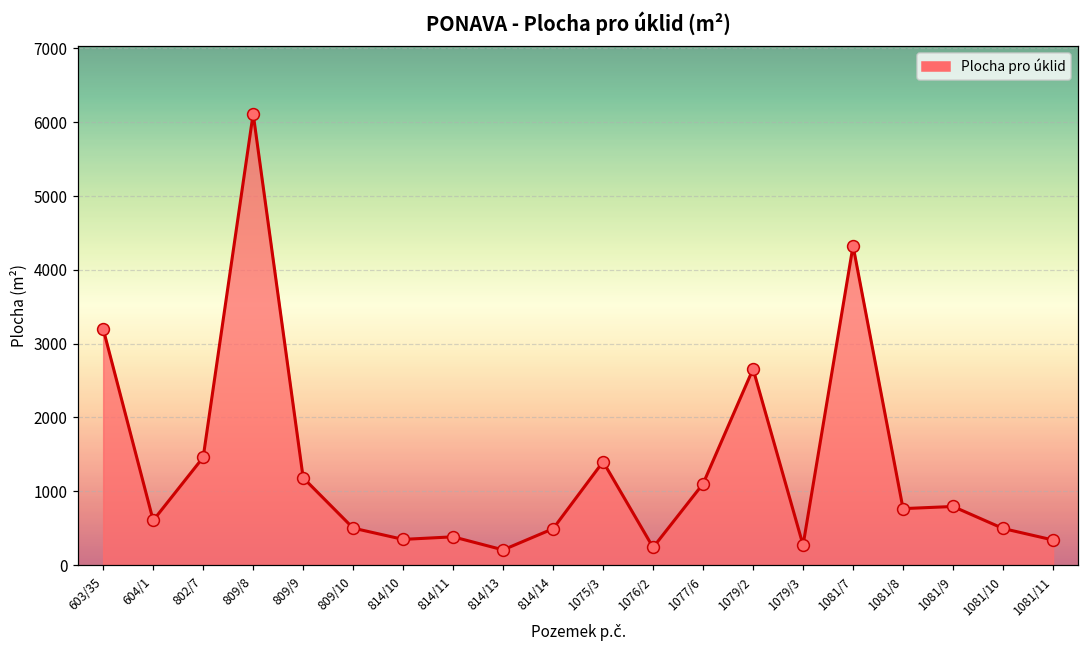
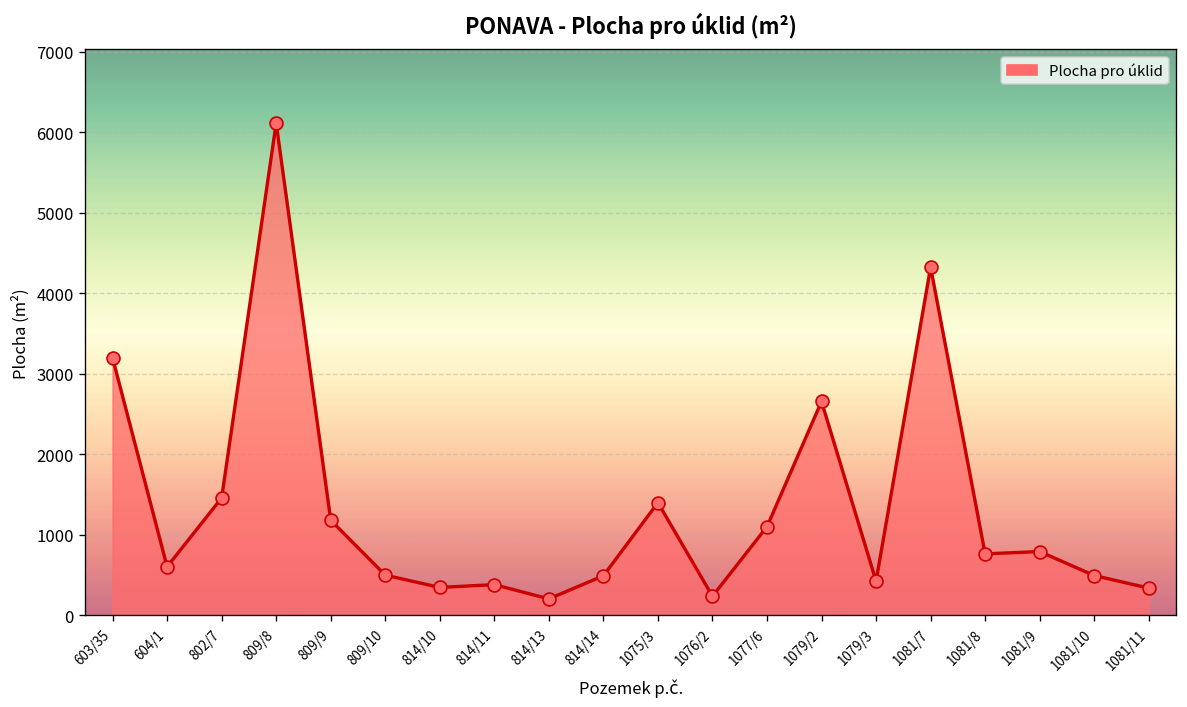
1079/3: 300 -> 400
